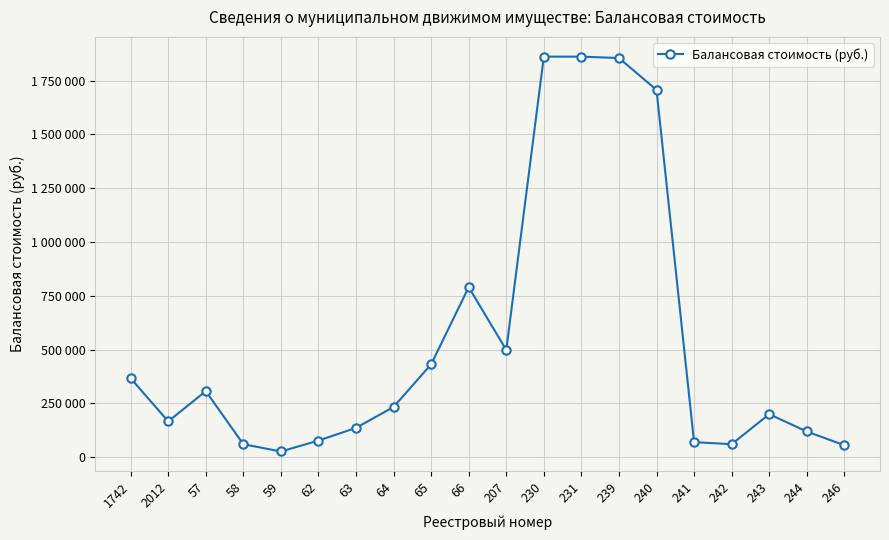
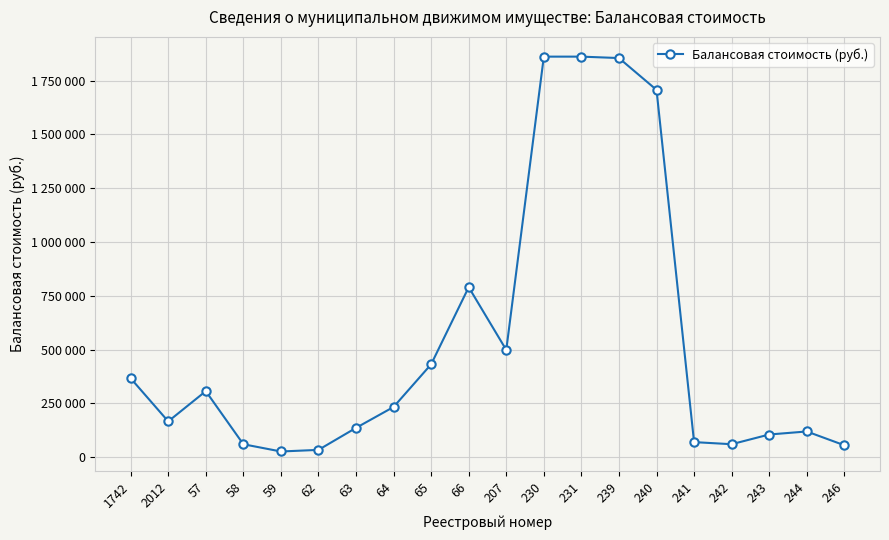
62: 80000 -> 30000
243: 200000 -> 110000
